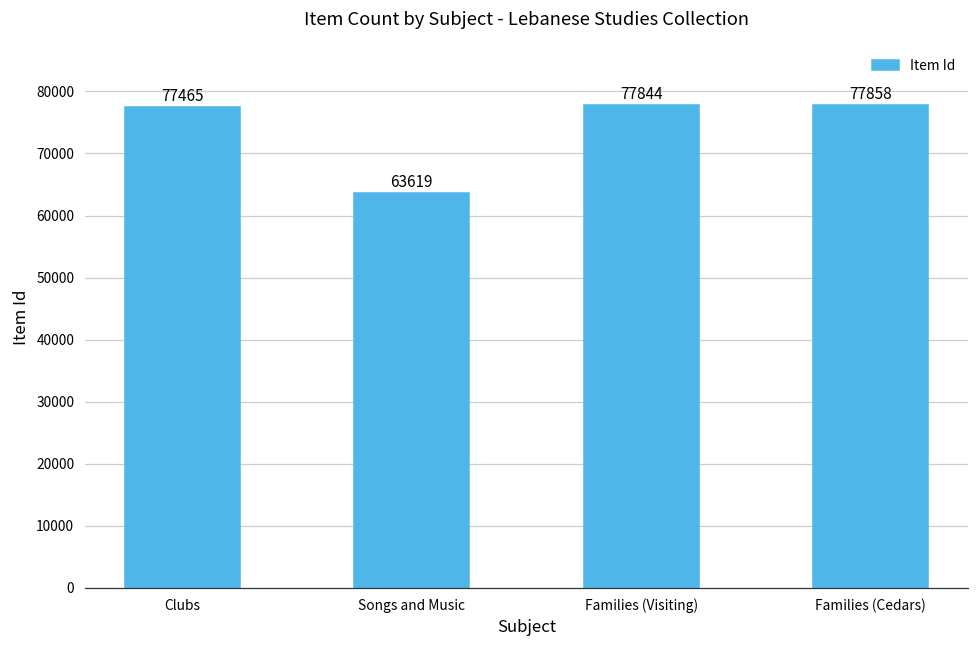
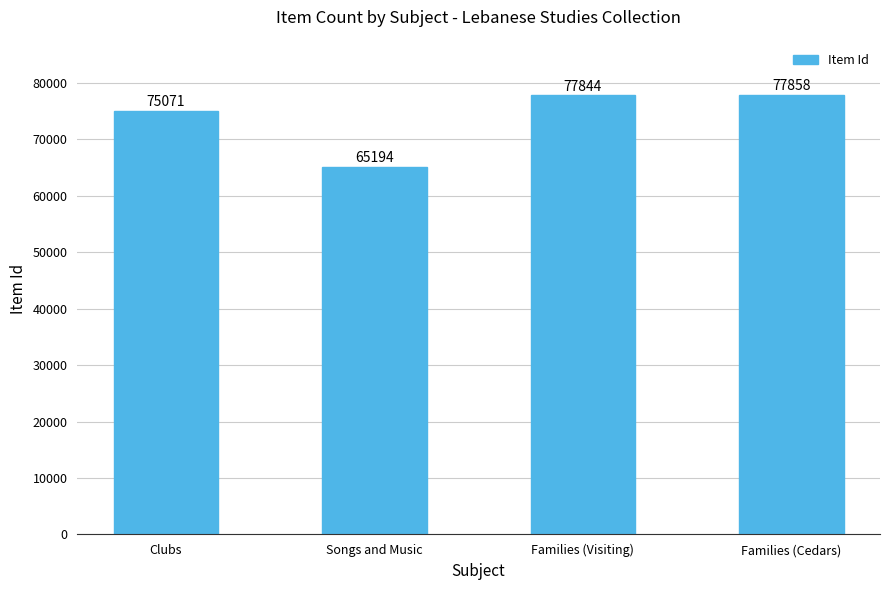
Clubs: 77465 -> 75071
Songs and Music: 63619 -> 65194
